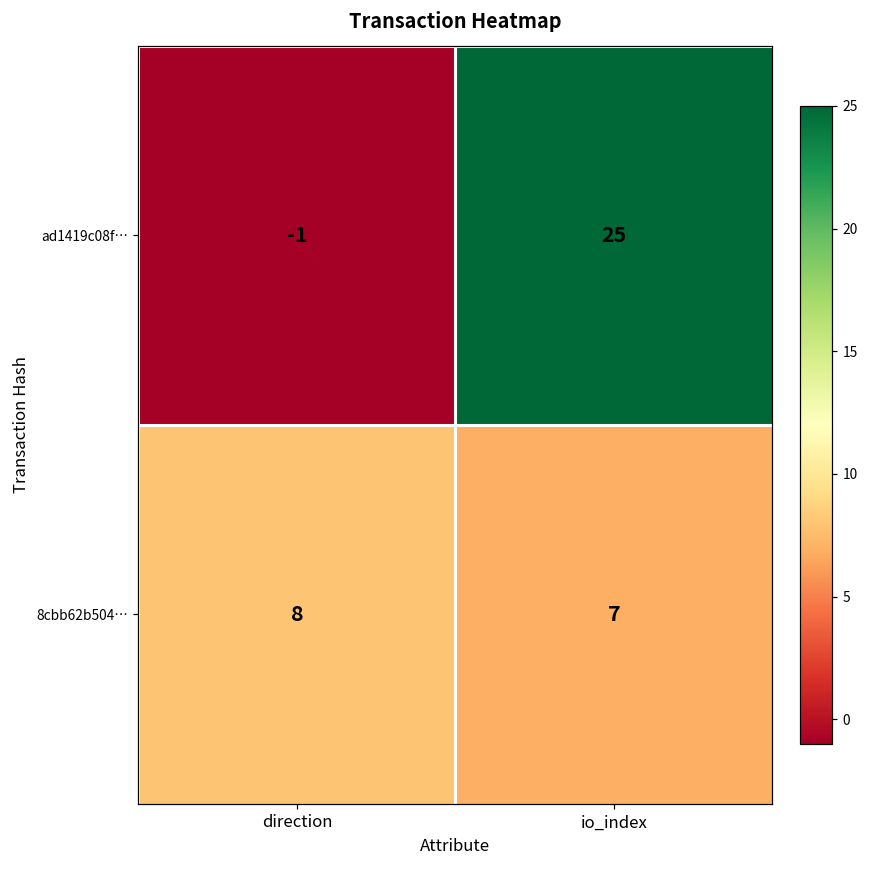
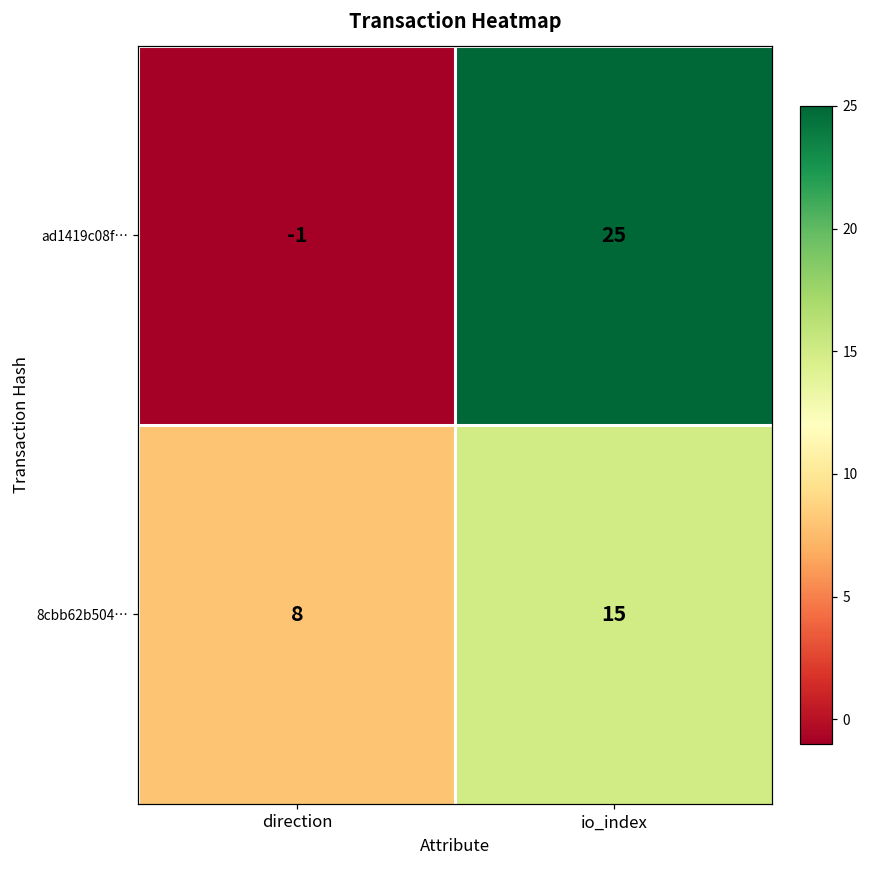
8cbb62b504…, io_index: 7 -> 15
